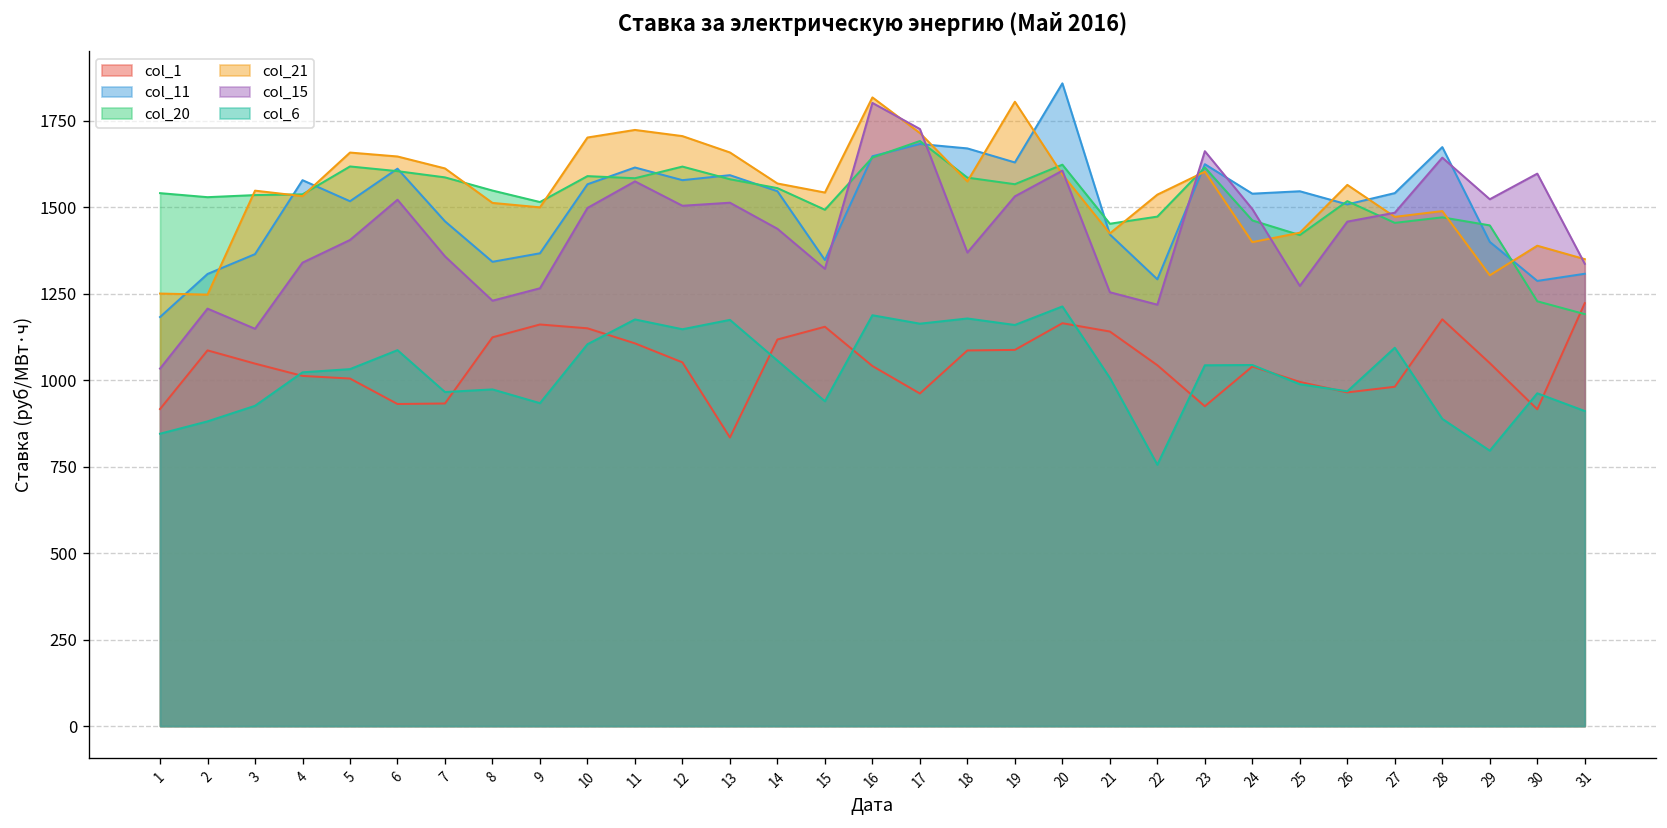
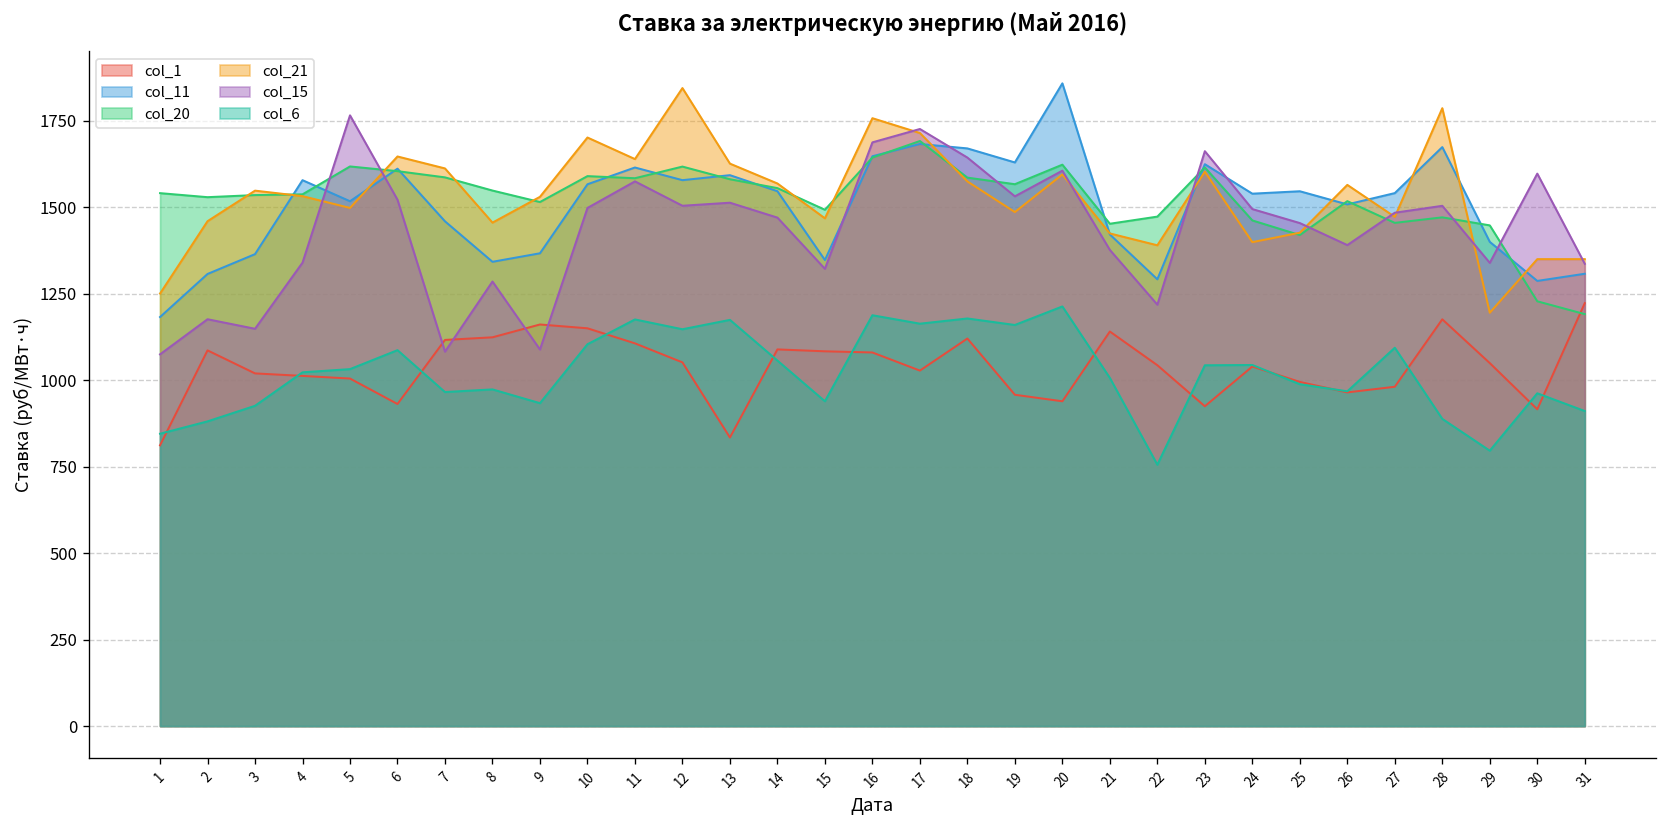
col_1, 1: 920 -> 810
col_15, 1: 1030 -> 1070
col_21, 2: 1250 -> 1460
col_15, 2: 1210 -> 1180
col_1, 3: 1050 -> 1020
col_21, 5: 1660 -> 1500
col_15, 5: 1410 -> 1770
col_1, 7: 930 -> 1120
col_15, 7: 1360 -> 1080
col_21, 8: 1510 -> 1460
col_15, 8: 1230 -> 1290
col_21, 9: 1500 -> 1530
col_15, 9: 1270 -> 1090
col_21, 11: 1720 -> 1640
col_21, 12: 1710 -> 1840
col_21, 13: 1660 -> 1630
col_1, 14: 1120 -> 1090
col_15, 14: 1440 -> 1470
col_1, 15: 1150 -> 1080
col_21, 15: 1540 -> 1470
col_1, 16: 1040 -> 1080
col_21, 16: 1820 -> 1760
col_15, 16: 1800 -> 1690
col_1, 17: 960 -> 1030
col_1, 18: 1090 -> 1120
col_15, 18: 1370 -> 1640
col_1, 19: 1090 -> 960
col_21, 19: 1800 -> 1490
col_1, 20: 1160 -> 940
col_15, 21: 1250 -> 1380
col_21, 22: 1540 -> 1390
col_15, 25: 1270 -> 1450
col_15, 26: 1460 -> 1390
col_21, 28: 1490 -> 1790
col_15, 28: 1640 -> 1500
col_21, 29: 1300 -> 1190
col_15, 29: 1520 -> 1340
col_21, 30: 1390 -> 1350
